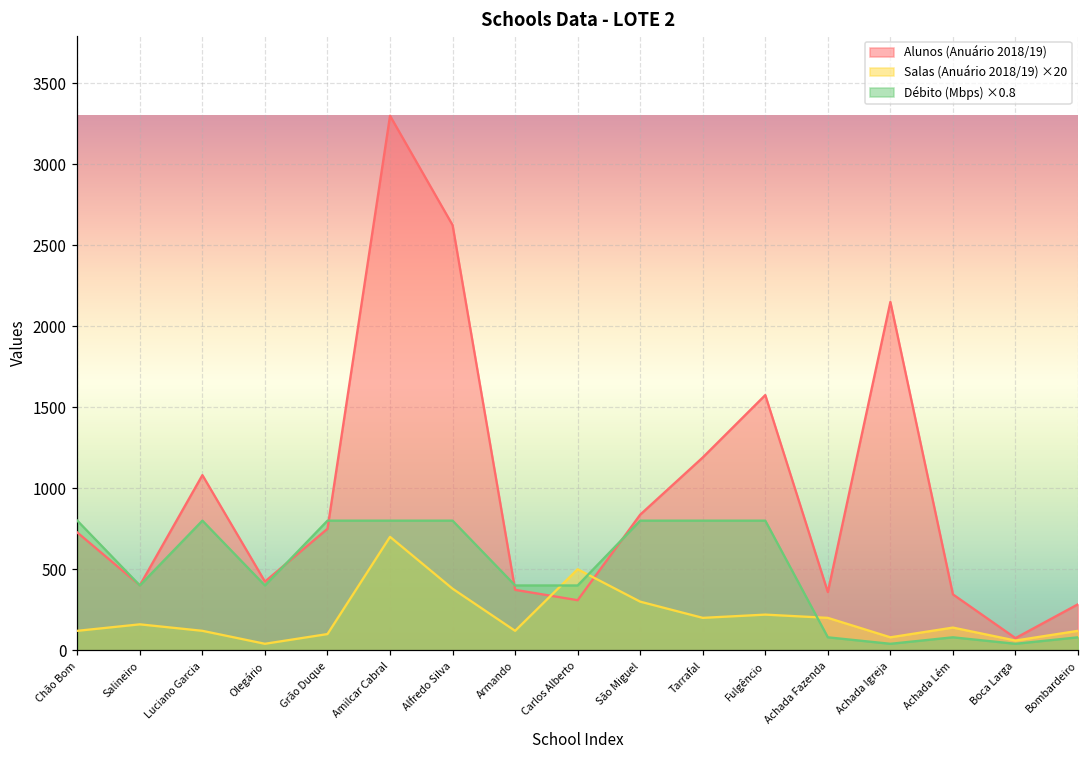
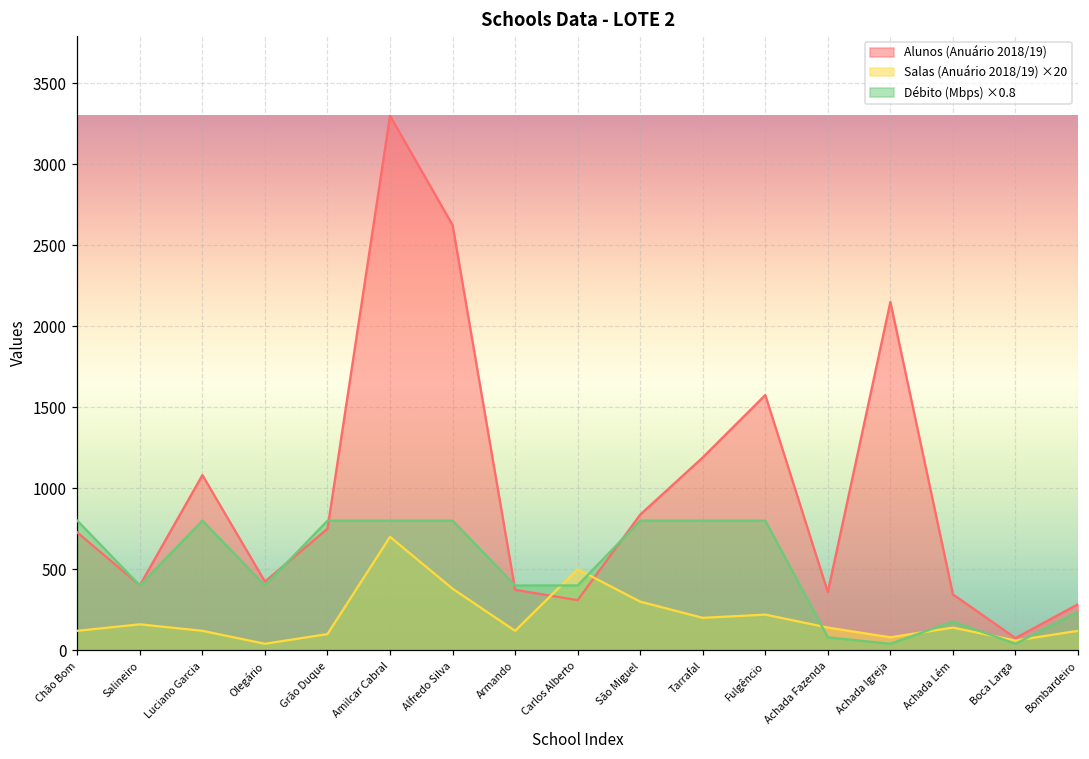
Salas (Anuário 2018/19) ×20, Achada Fazenda: 200 -> 140
Débito (Mbps) ×0.8, Achada Lém: 80 -> 180
Débito (Mbps) ×0.8, Bombardeiro: 80 -> 240
